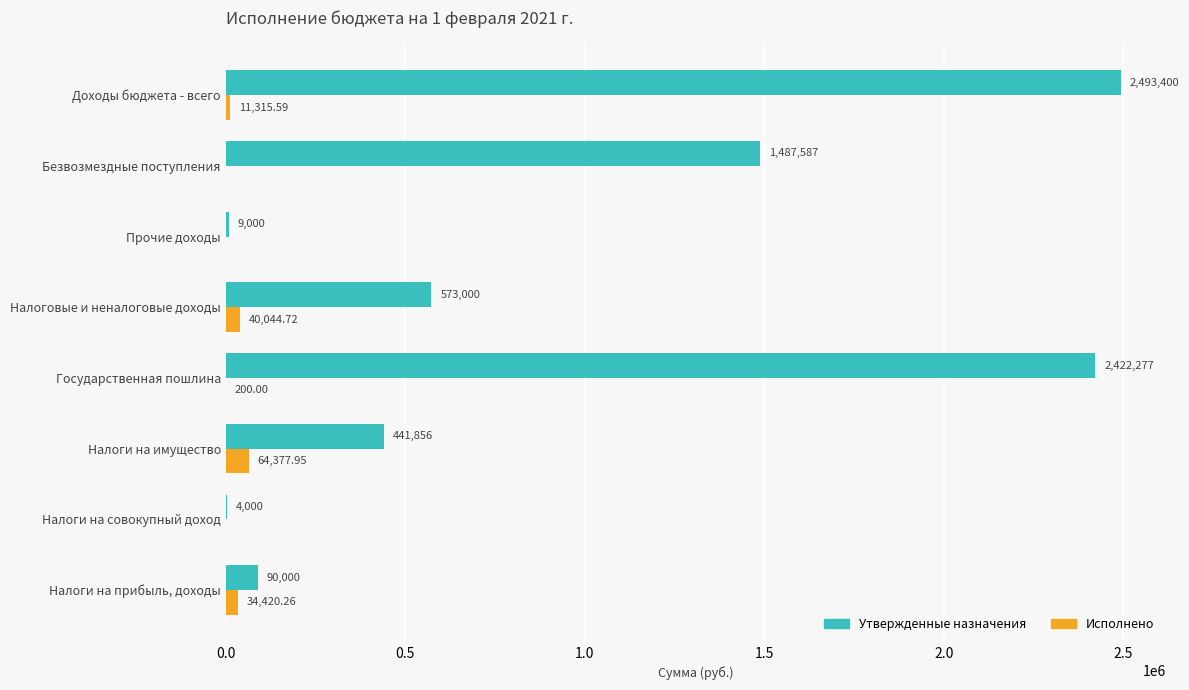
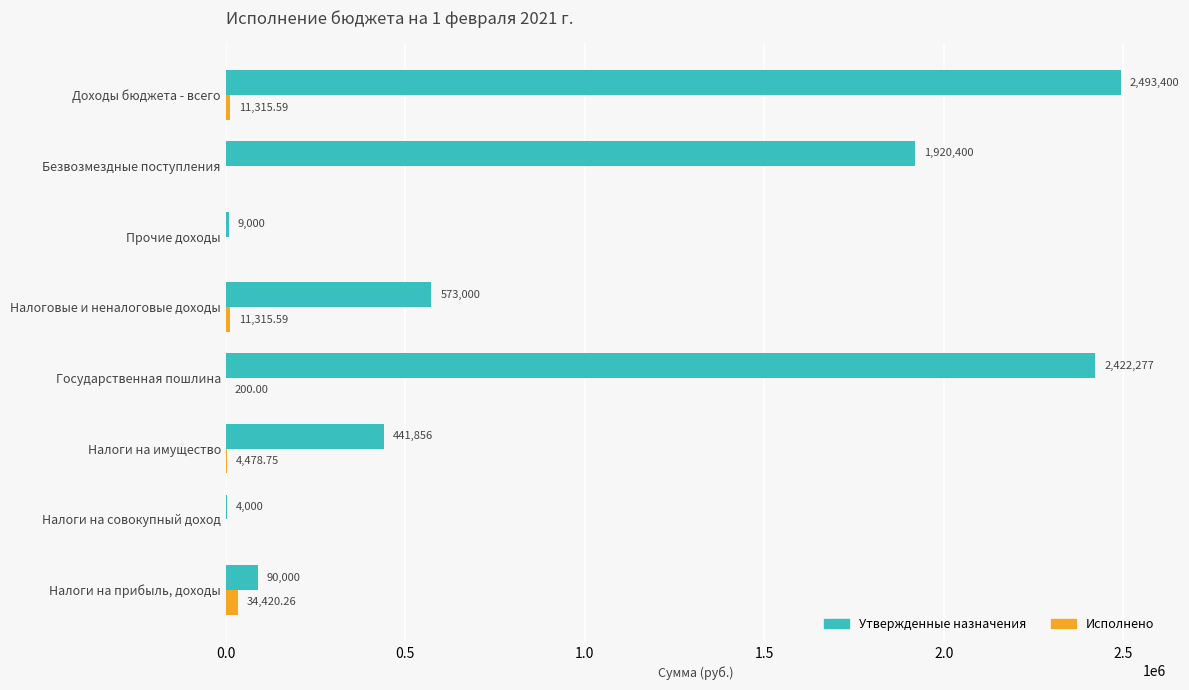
Утвержденные назначения, Безвозмездные поступления: 1,487,587 -> 1,920,400
Исполнено, Налоговые и неналоговые доходы: 40,044.72 -> 11,315.59
Исполнено, Налоги на имущество: 64,377.95 -> 4,478.75
